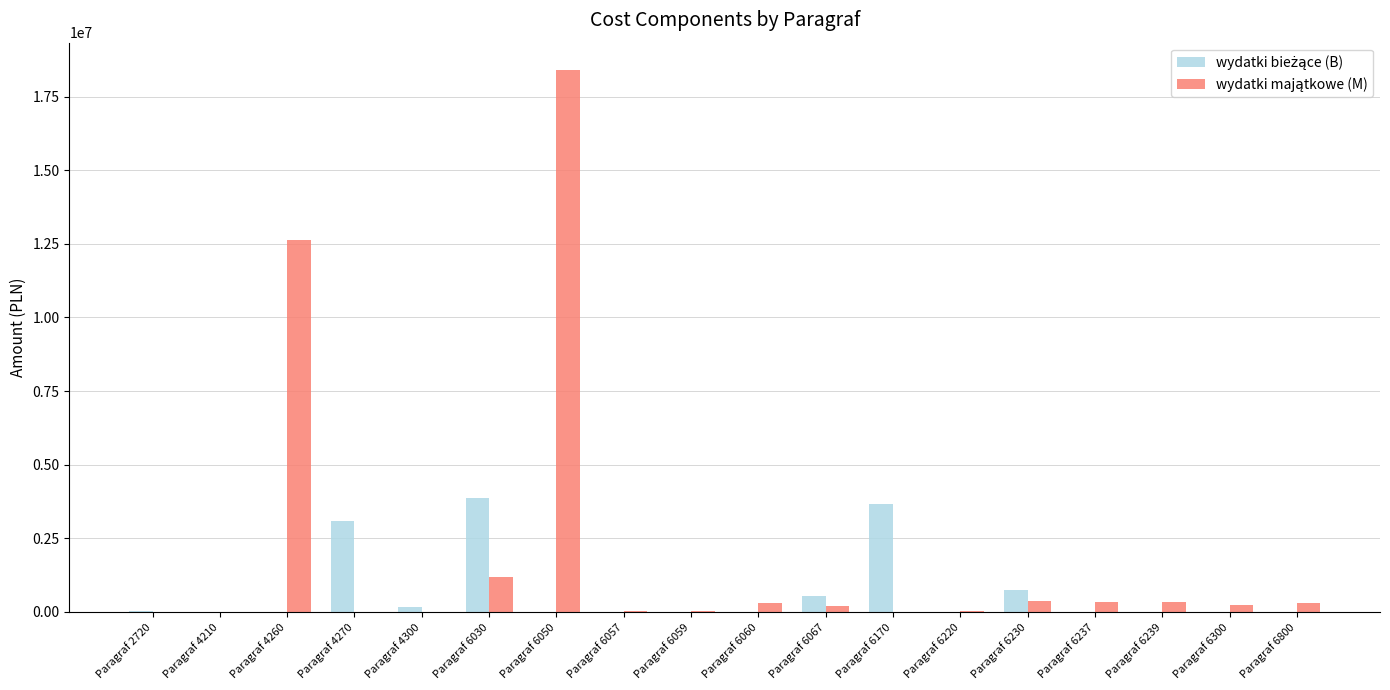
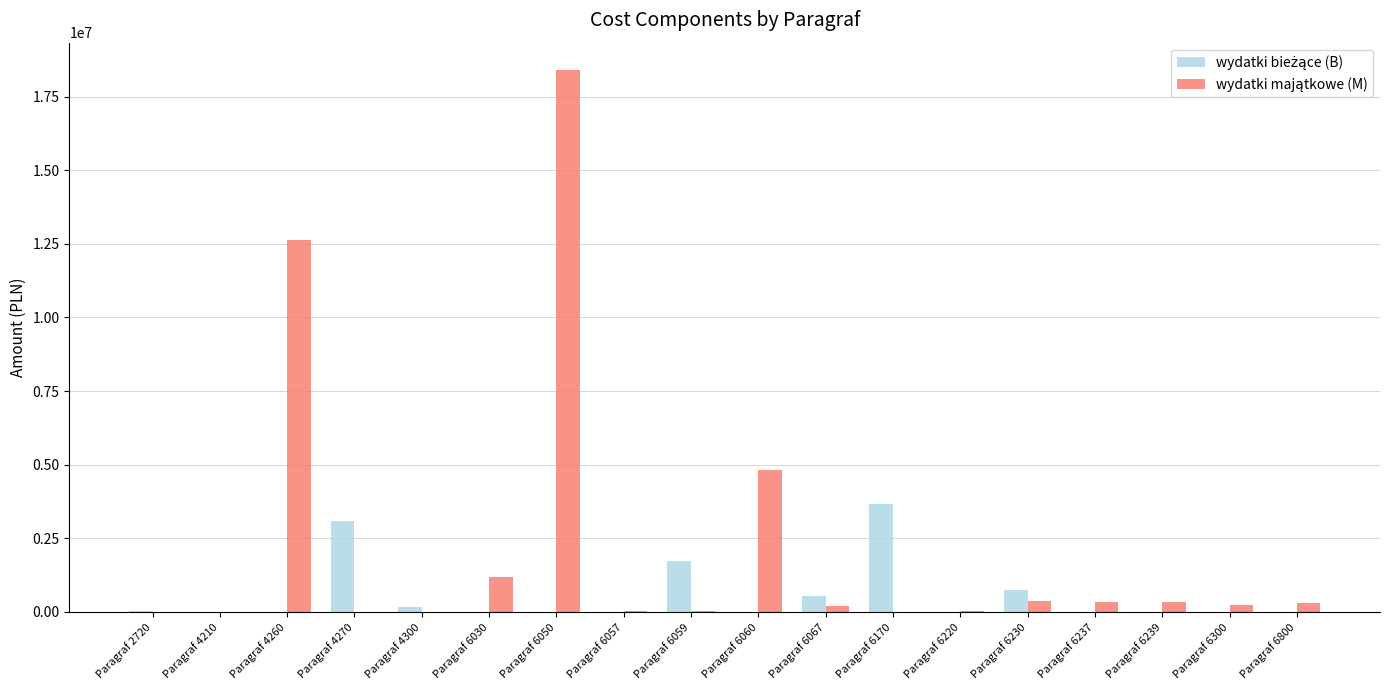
wydatki bieżące (B), Paragraf 6030: 3900000 -> 0
wydatki bieżące (B), Paragraf 6059: 0 -> 1700000
wydatki majątkowe (M), Paragraf 6060: 300000 -> 4800000
